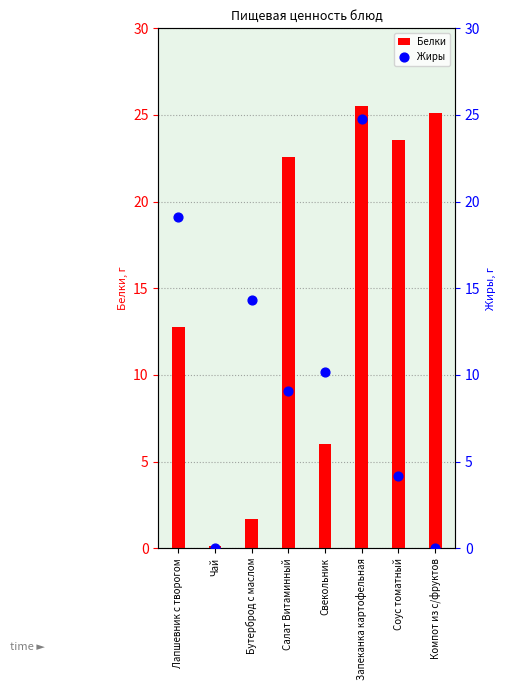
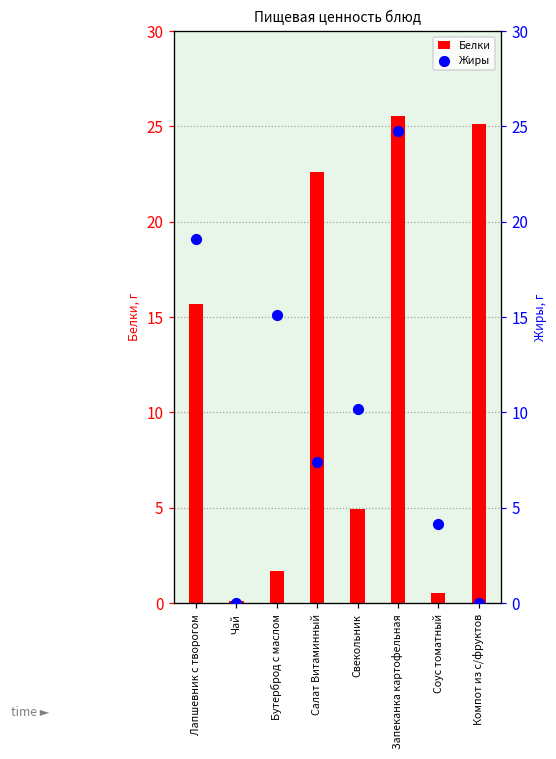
Белки, Лапшевник с творогом: 12.8 -> 15.7
Белки, Свекольник: 6.0 -> 4.9
Белки, Соус томатный: 23.6 -> 0.5
Жиры, Бутерброд с маслом: 14.3 -> 15.1
Жиры, Салат Витаминный: 9.1 -> 7.4
